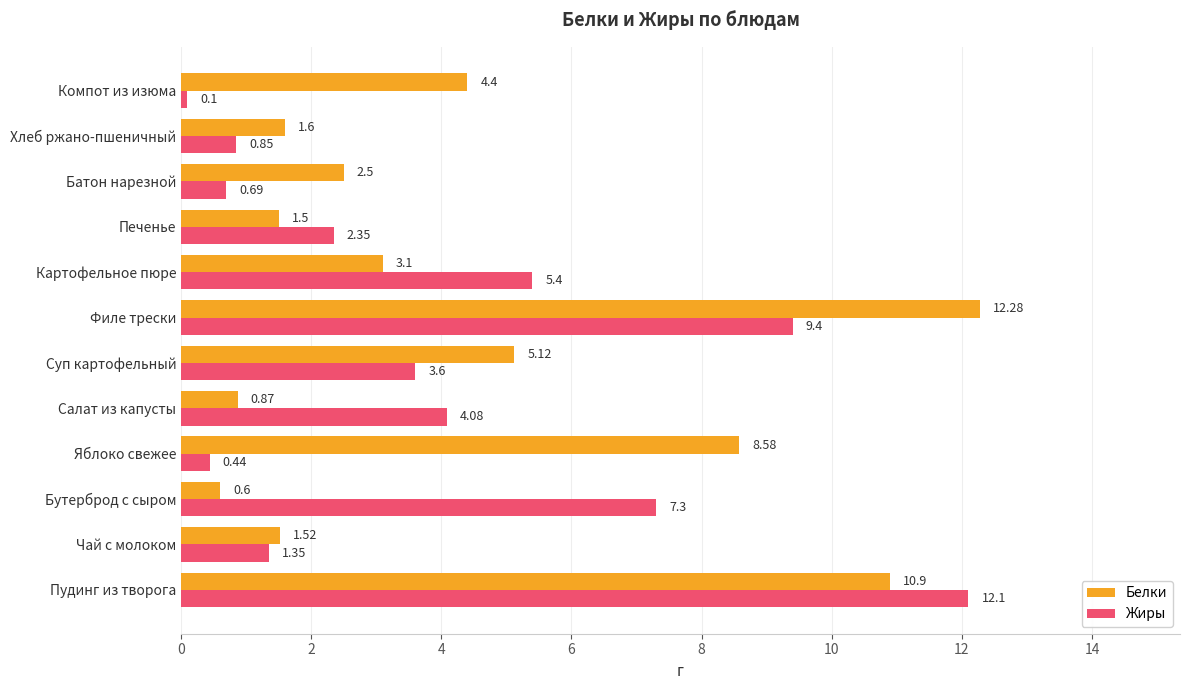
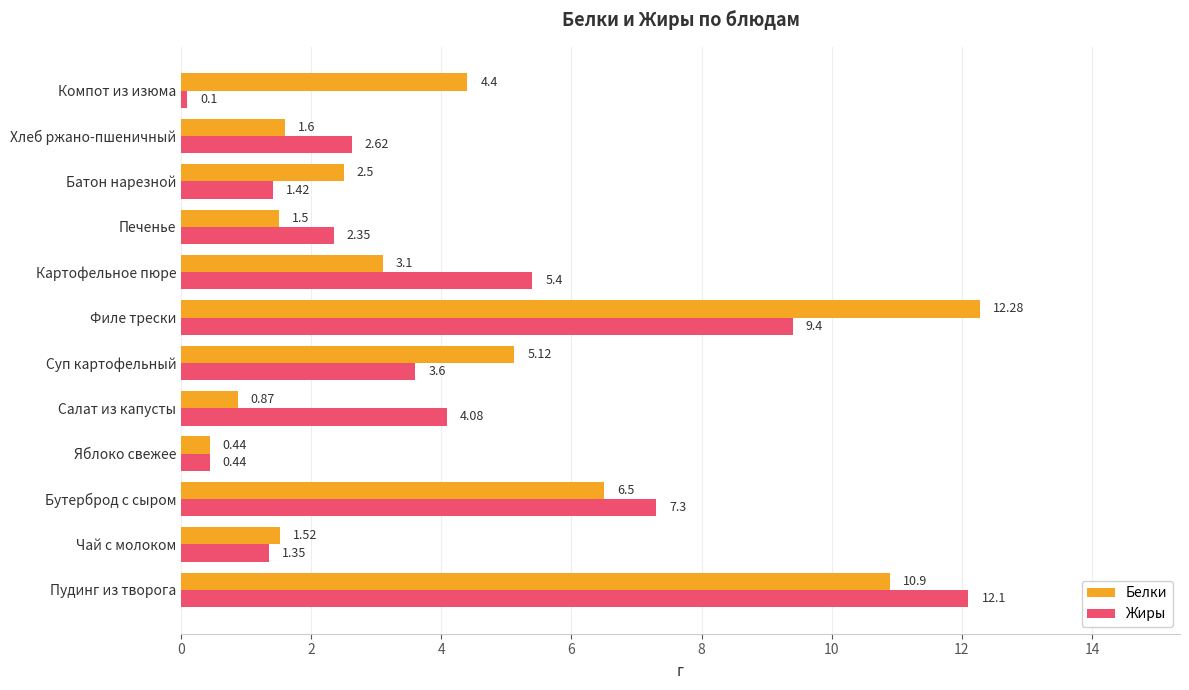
Жиры, Хлеб ржано-пшеничный: 0.85 -> 2.62
Жиры, Батон нарезной: 0.69 -> 1.42
Белки, Яблоко свежее: 8.58 -> 0.44
Белки, Бутерброд с сыром: 0.6 -> 6.5
